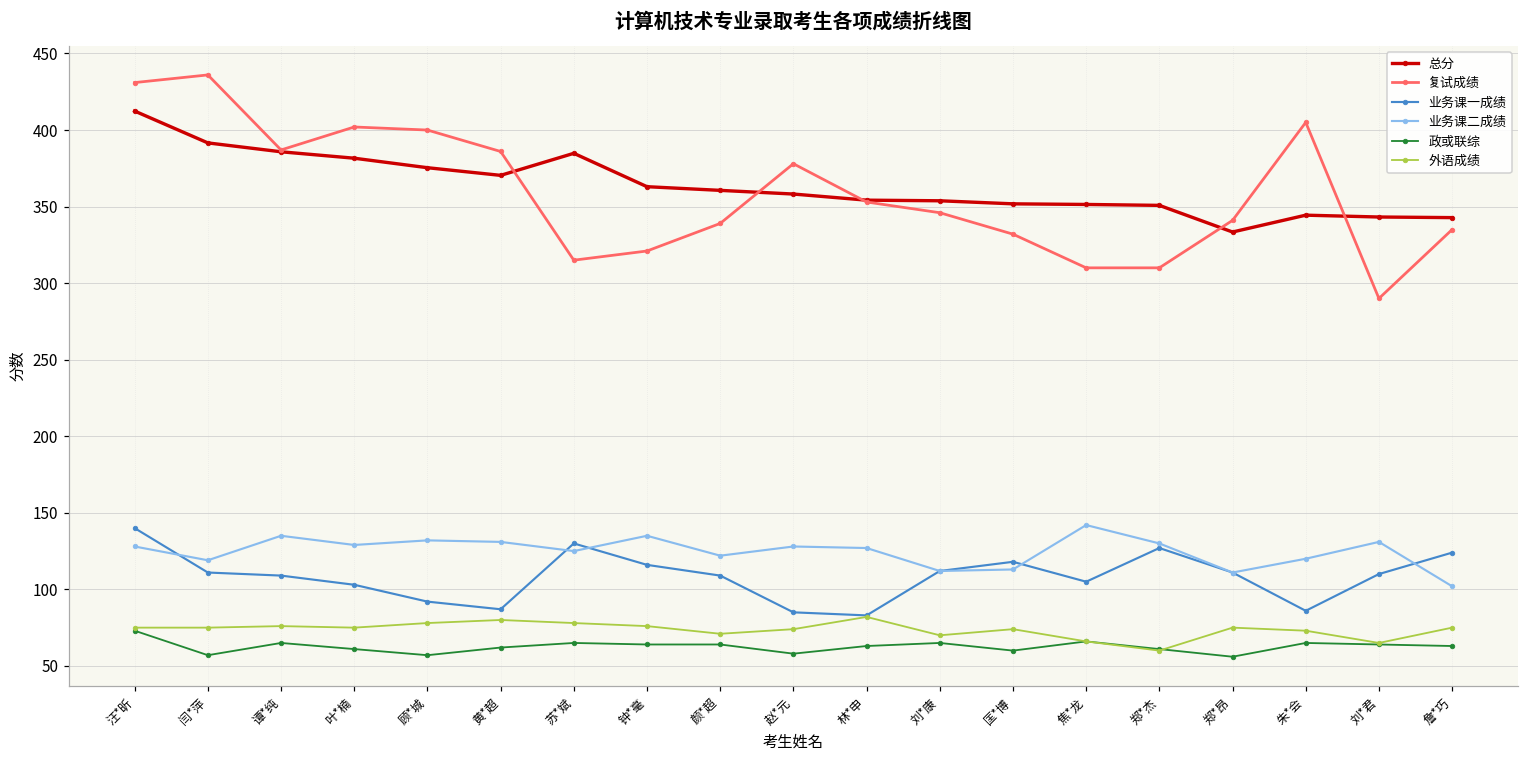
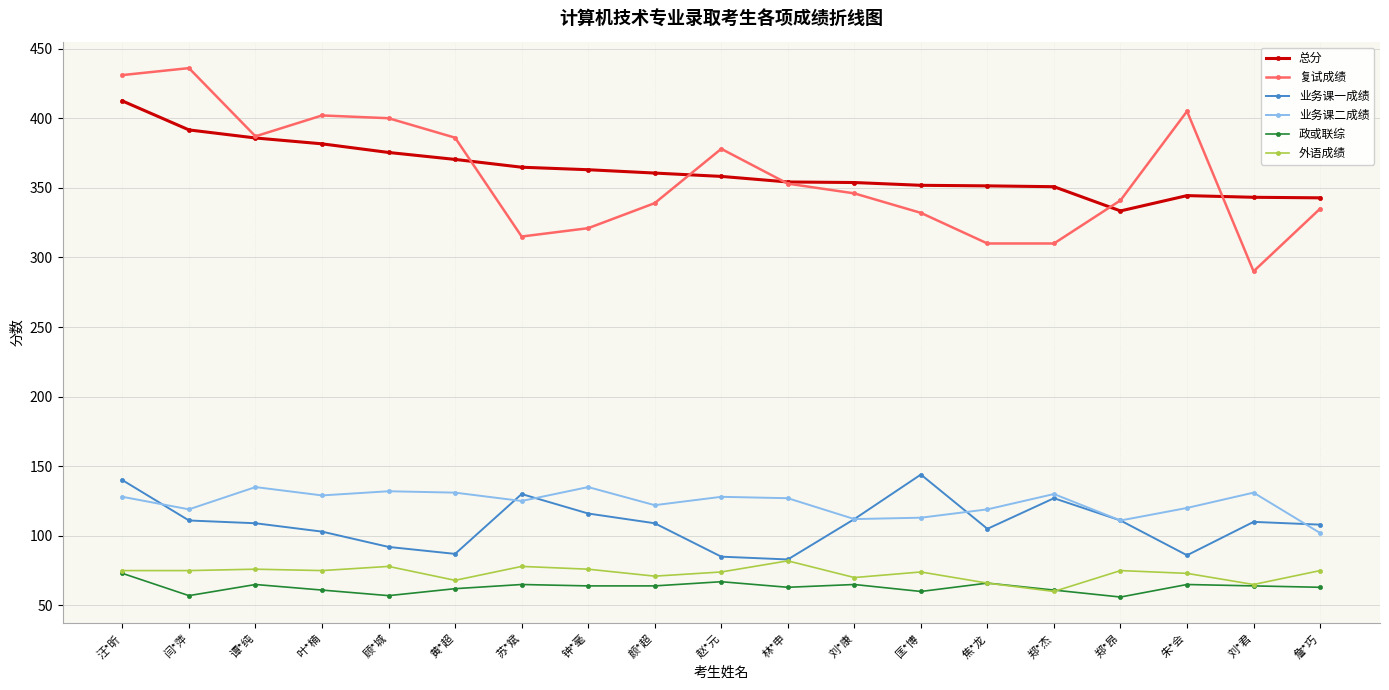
外语成绩, 黄*超: 80 -> 68
总分, 苏*斌: 385 -> 365
政或联综, 赵*元: 58 -> 67
业务课一成绩, 匡*博: 118 -> 144
业务课二成绩, 焦*龙: 142 -> 119
业务课一成绩, 詹*巧: 124 -> 108
